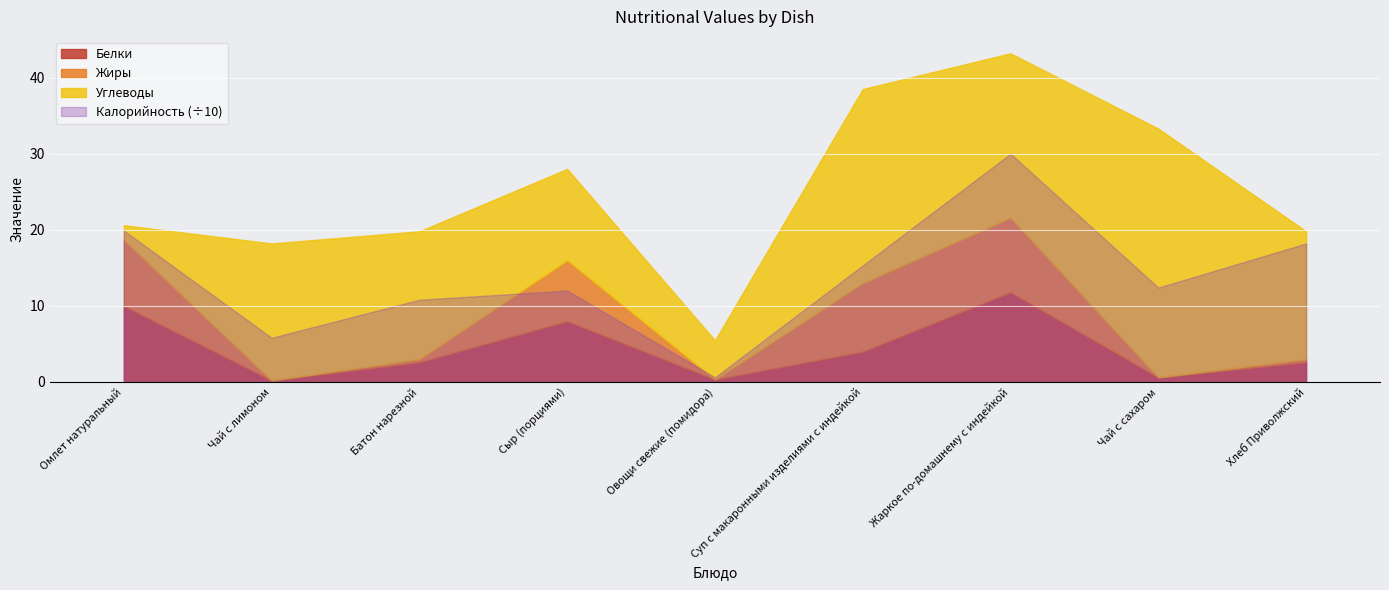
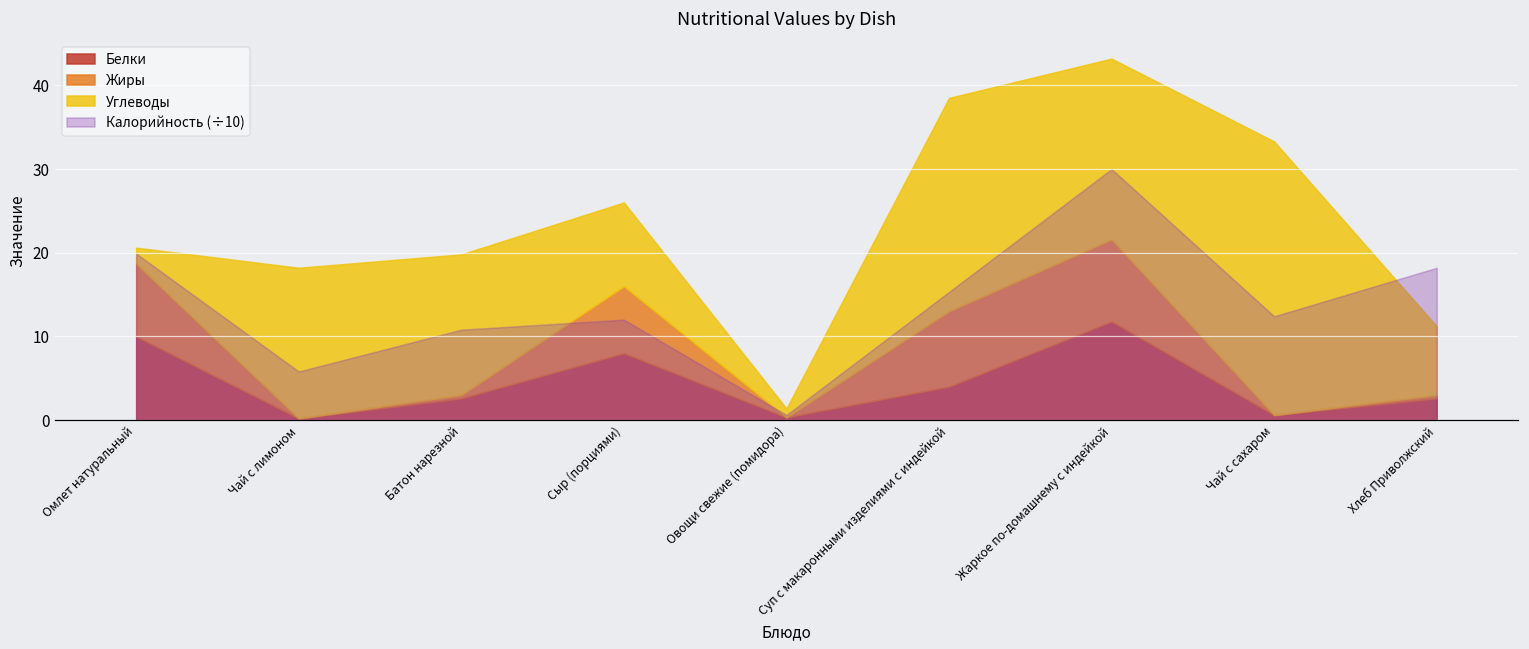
Углеводы, Сыр (порциями): 12 -> 10
Углеводы, Овощи свежие (помидора): 5 -> 1
Углеводы, Хлеб Приволжский: 17 -> 8
